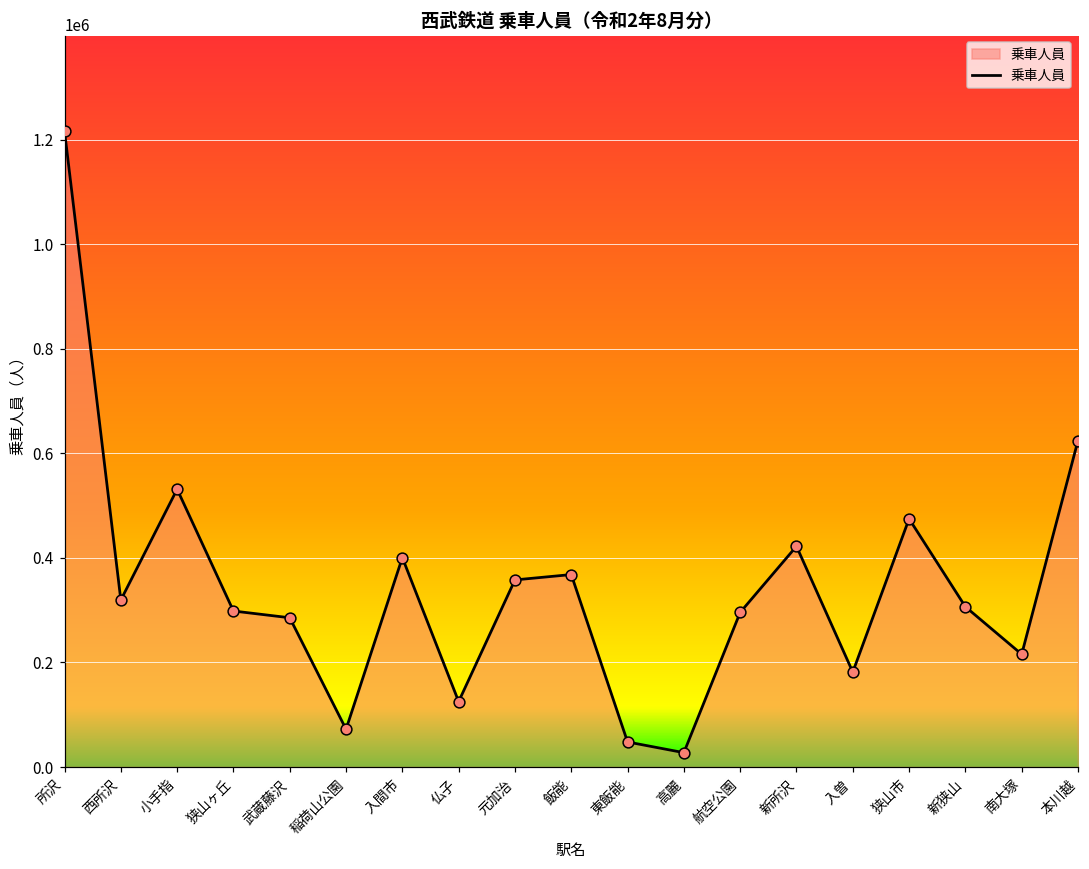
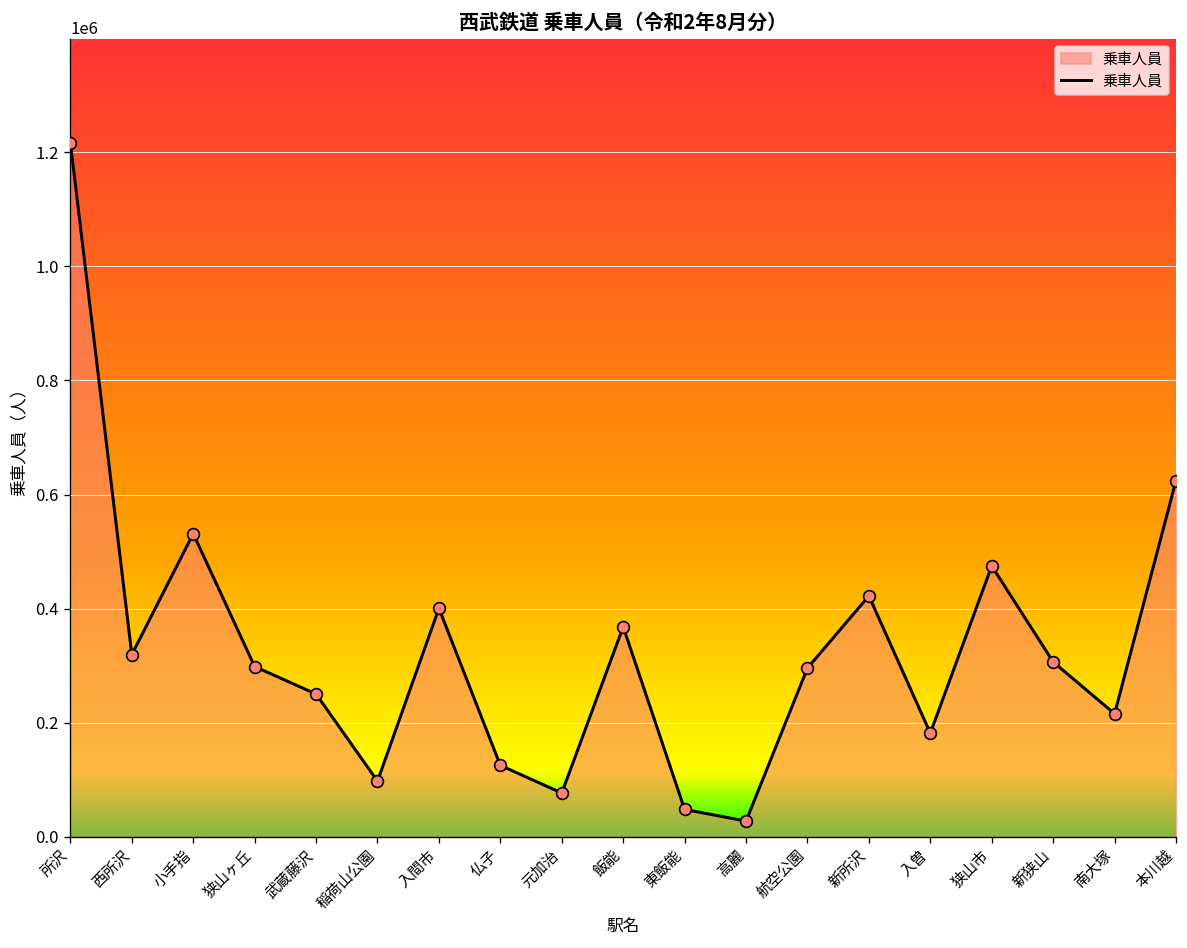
武蔵藤沢: 290000 -> 250000
稲荷山公園: 70000 -> 100000
元加治: 360000 -> 80000
